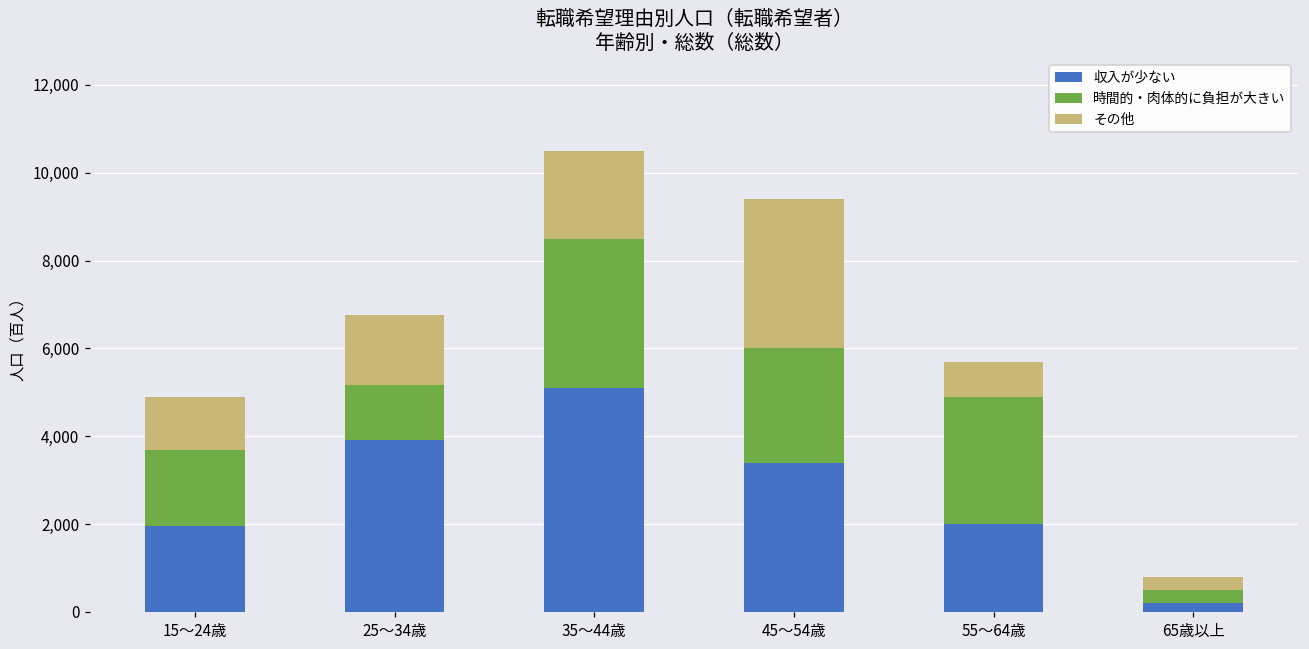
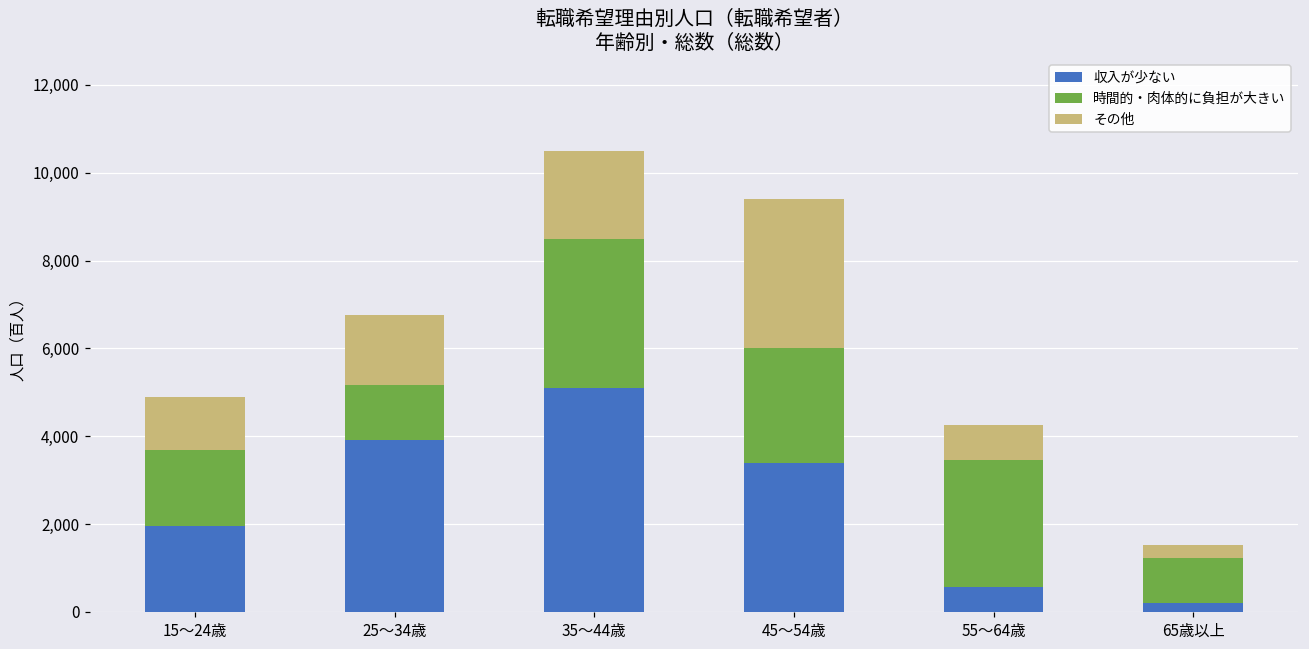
収入が少ない, 55～64歳: 2,000 -> 600
時間的・肉体的に負担が大きい, 65歳以上: 300 -> 1,000
